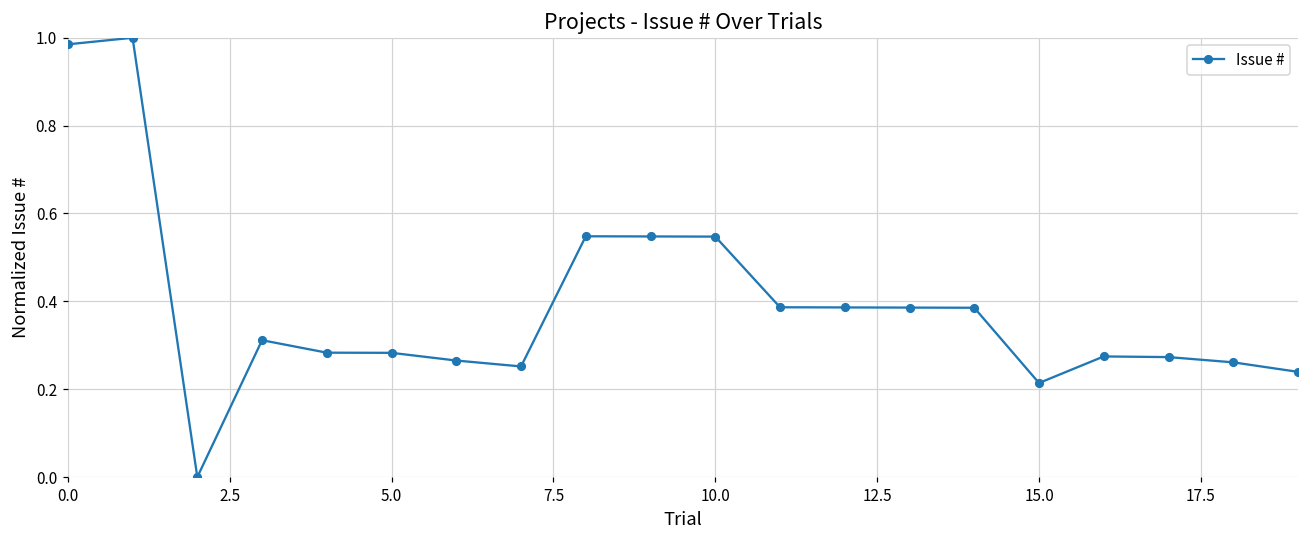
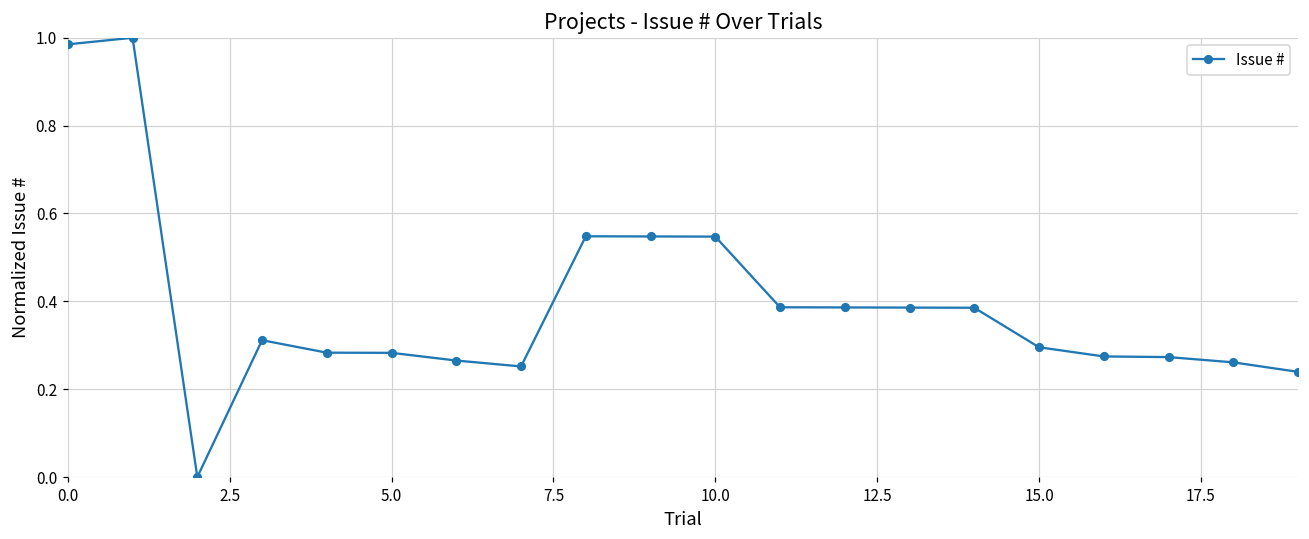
15.0: 0.21 -> 0.30
